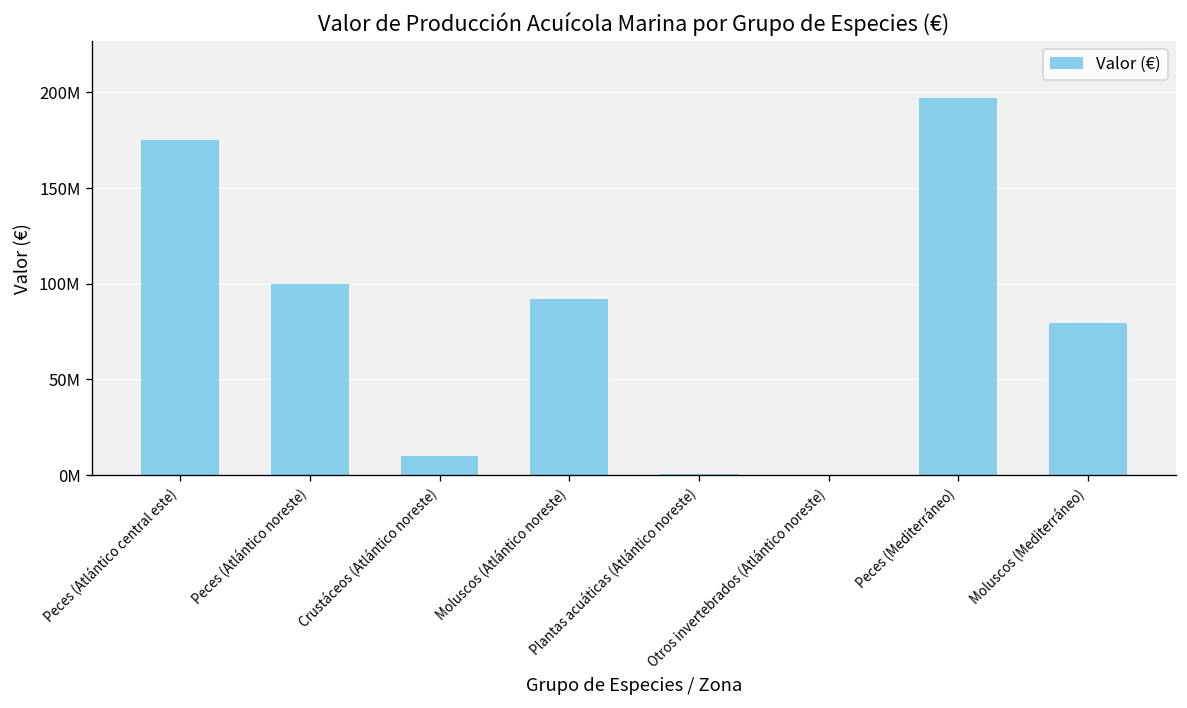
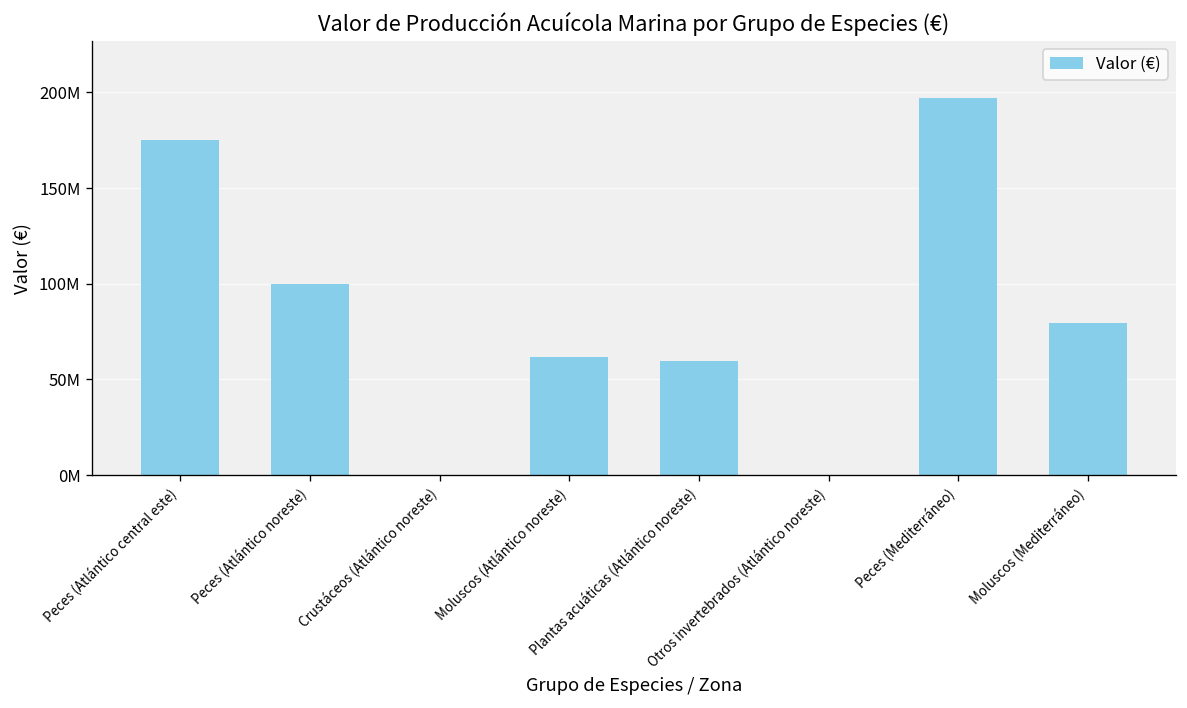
Crustáceos (Atlántico noreste): 10000000 -> 0
Moluscos (Atlántico noreste): 92000000 -> 62000000
Plantas acuáticas (Atlántico noreste): 1000000 -> 60000000
